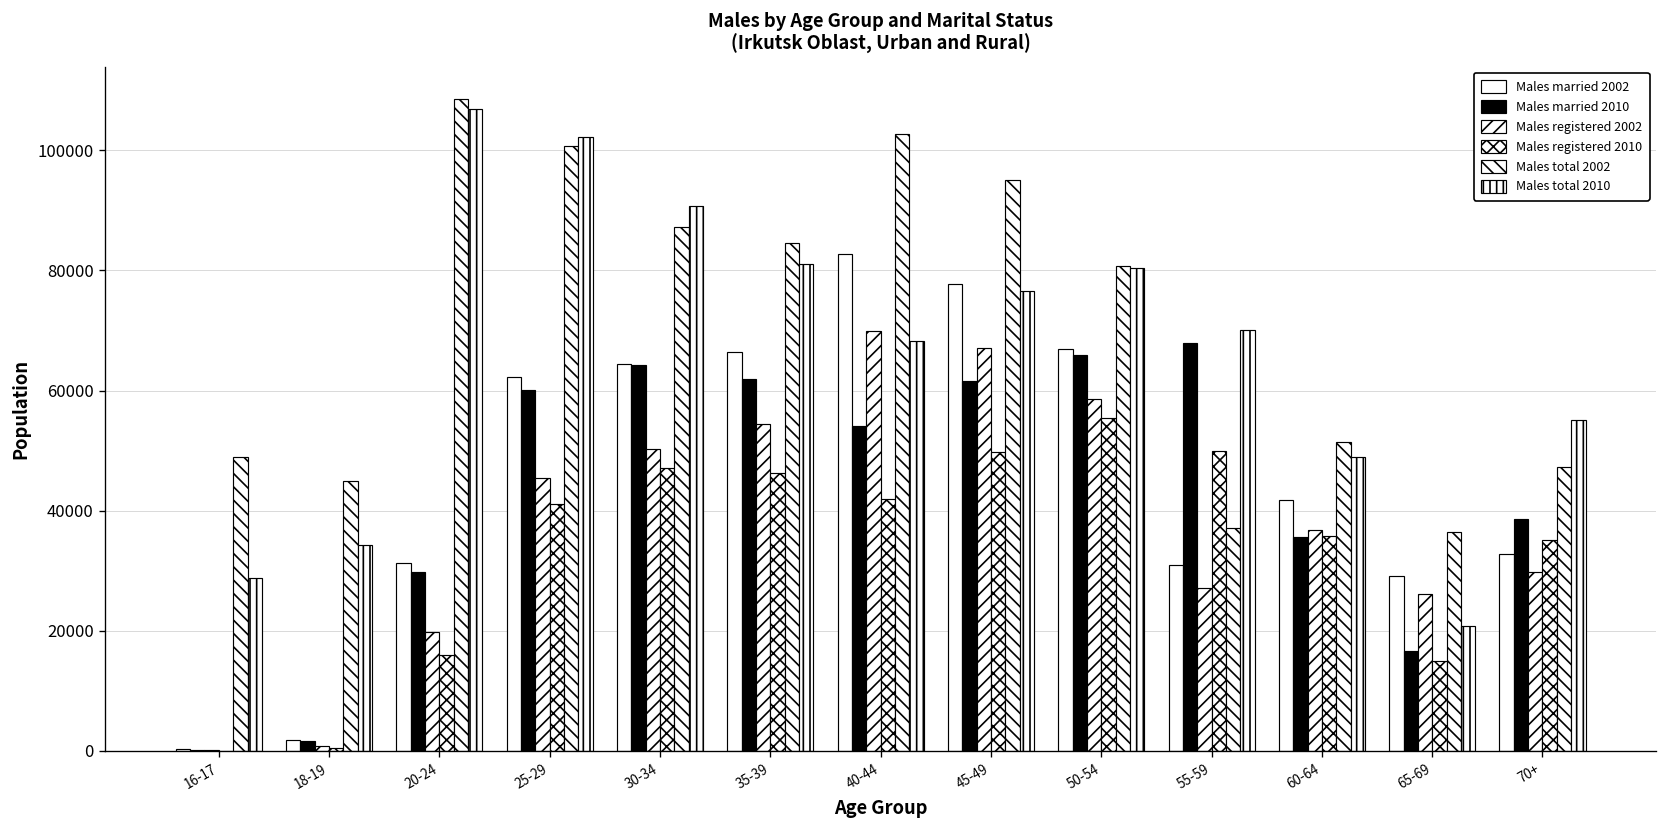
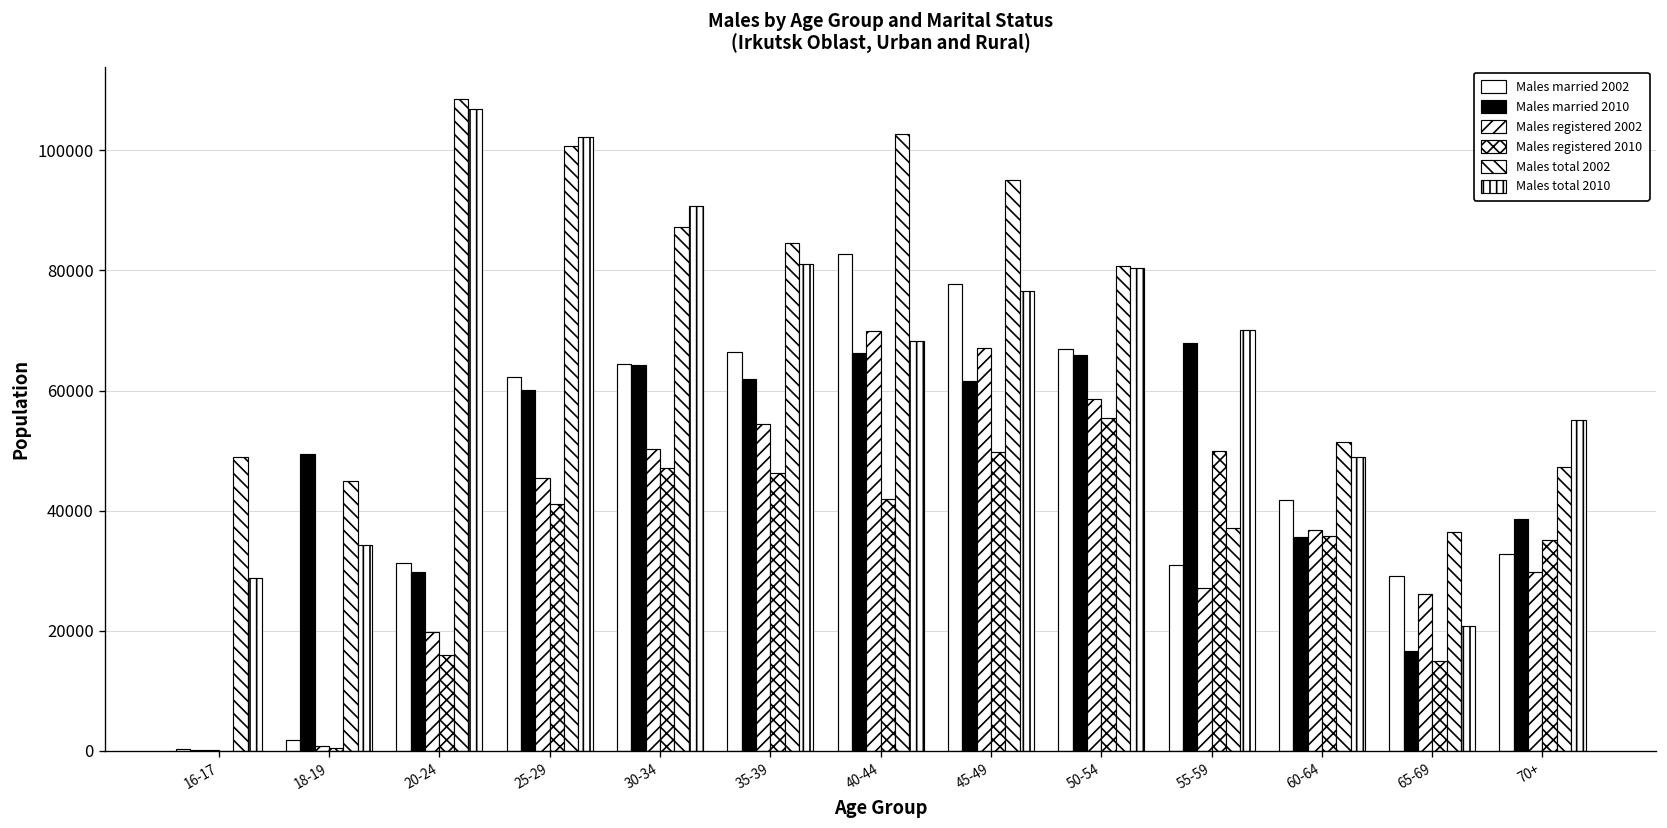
Males married 2010, 18-19: 2000 -> 49000
Males married 2010, 40-44: 54000 -> 66000
